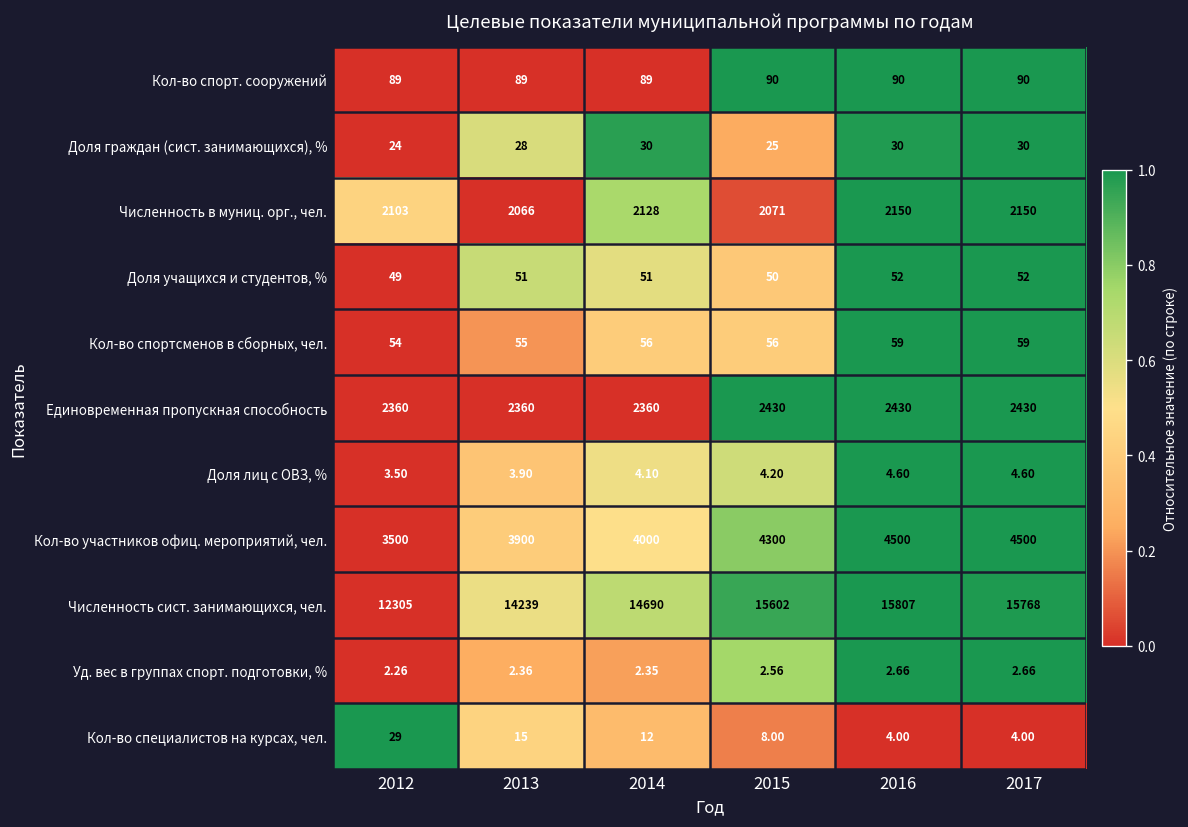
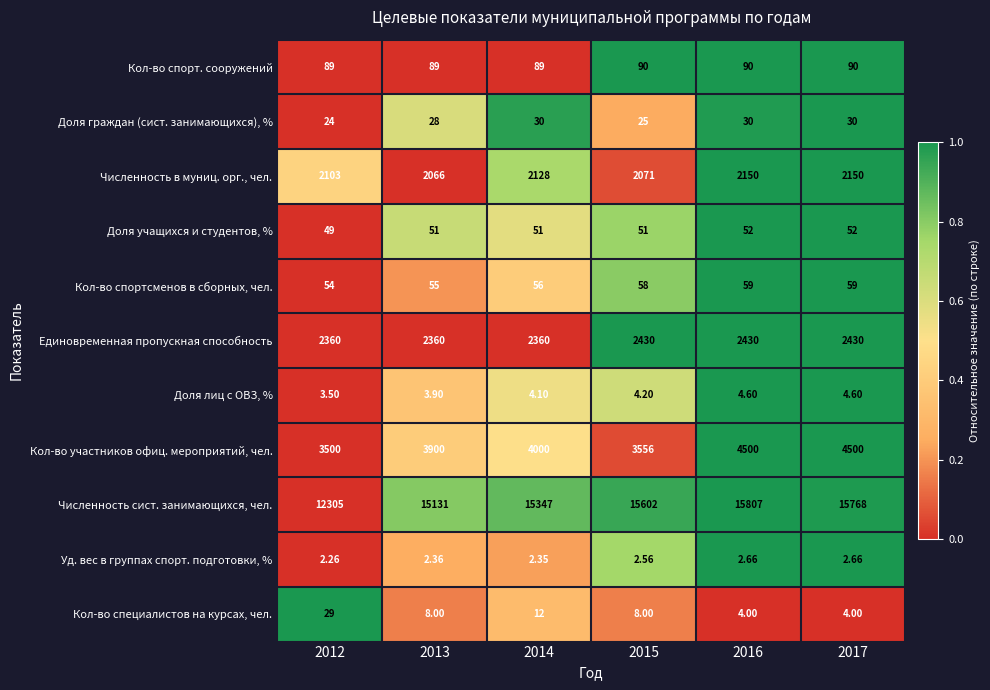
Доля учащихся и студентов, %, 2015: 50 -> 51
Кол-во спортсменов в сборных, чел., 2015: 56 -> 58
Кол-во участников офиц. мероприятий, чел., 2015: 4300 -> 3556
Численность сист. занимающихся, чел., 2013: 14239 -> 15131
Численность сист. занимающихся, чел., 2014: 14690 -> 15347
Кол-во специалистов на курсах, чел., 2013: 15 -> 8.00
